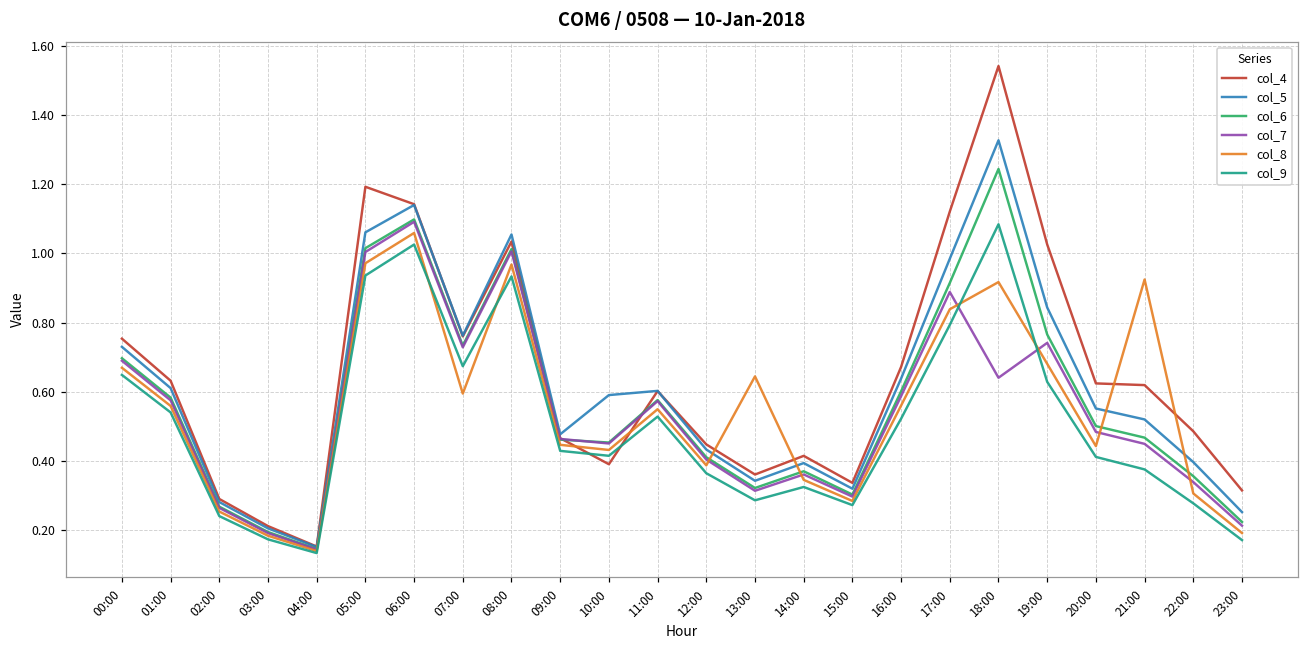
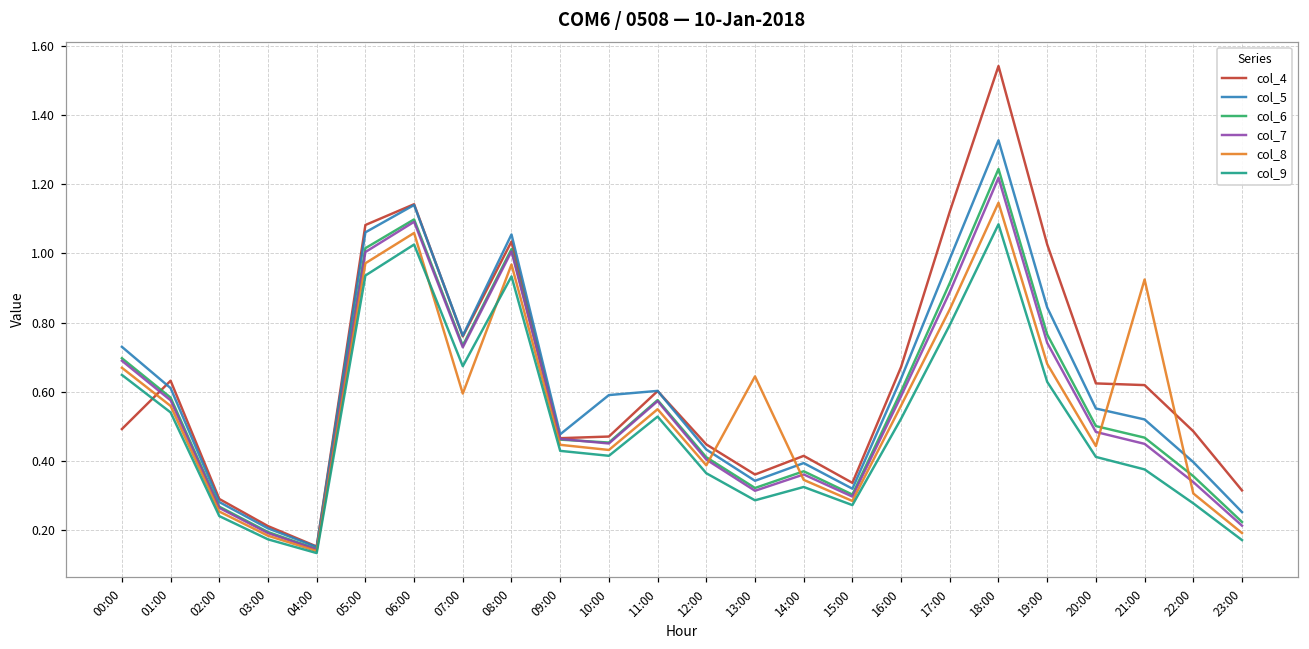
col_4, 00:00: 0.75 -> 0.49
col_4, 05:00: 1.19 -> 1.08
col_4, 10:00: 0.39 -> 0.47
col_7, 18:00: 0.64 -> 1.22
col_8, 18:00: 0.92 -> 1.15
